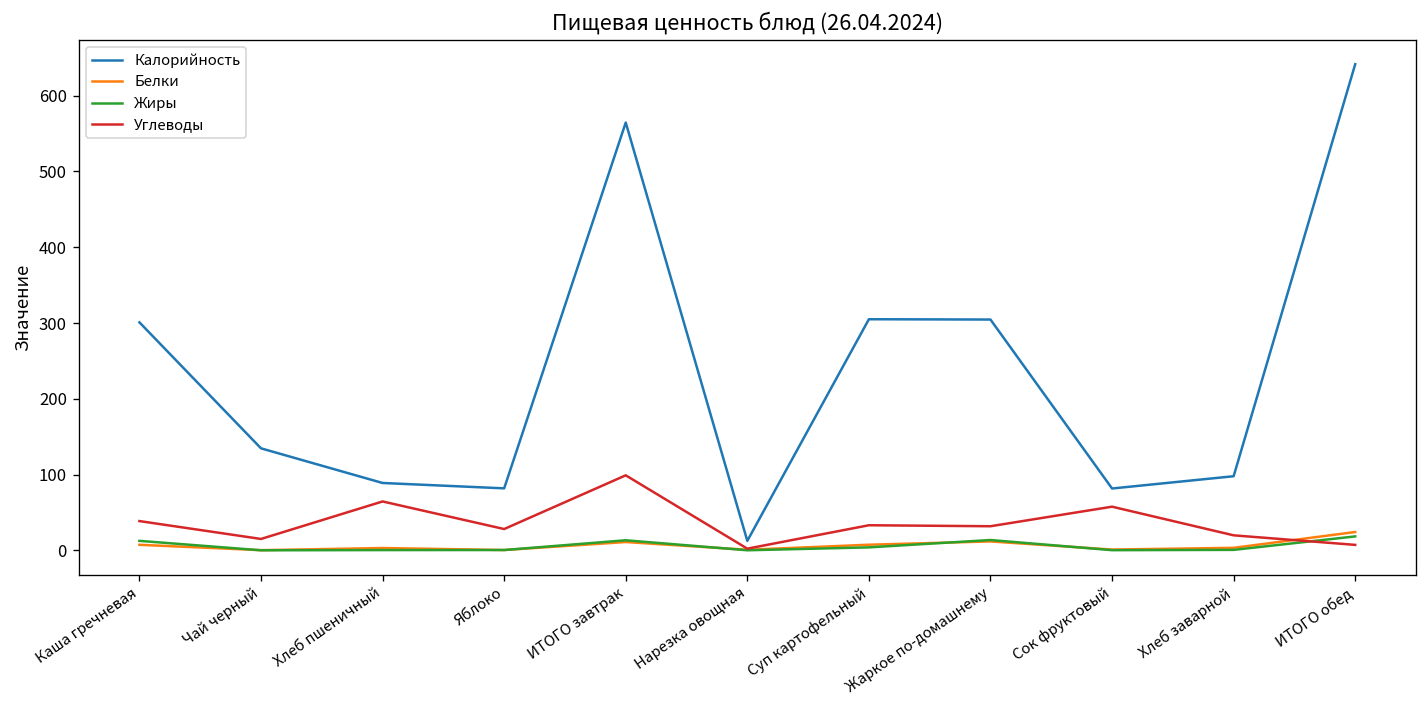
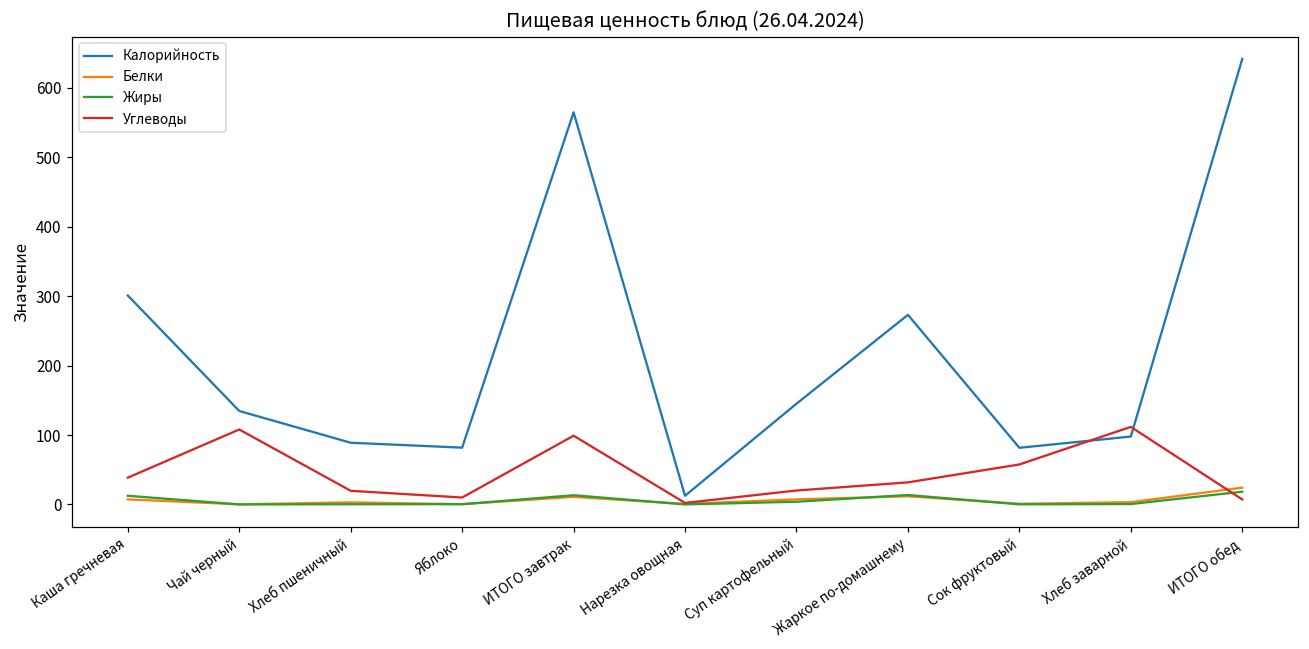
Углеводы, Чай черный: 20 -> 110
Углеводы, Хлеб пшеничный: 60 -> 20
Углеводы, Яблоко: 30 -> 10
Калорийность, Суп картофельный: 310 -> 150
Углеводы, Суп картофельный: 30 -> 20
Калорийность, Жаркое по-домашнему: 300 -> 270
Углеводы, Хлеб заварной: 20 -> 110
